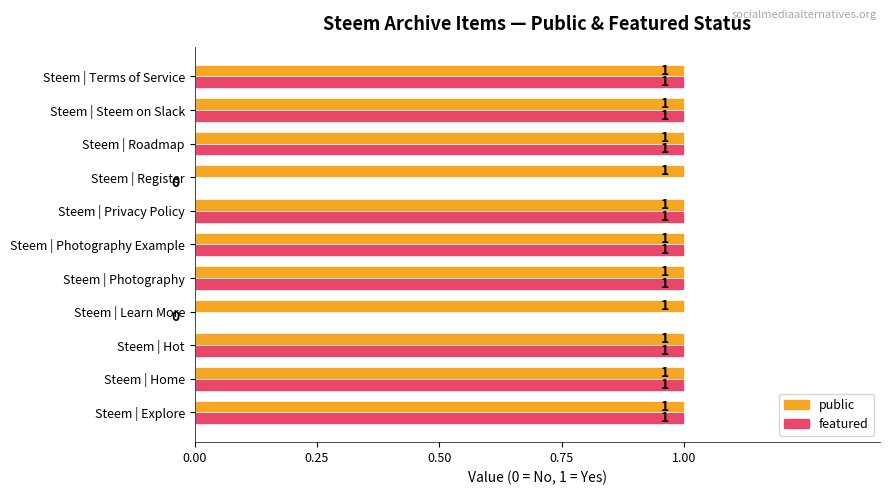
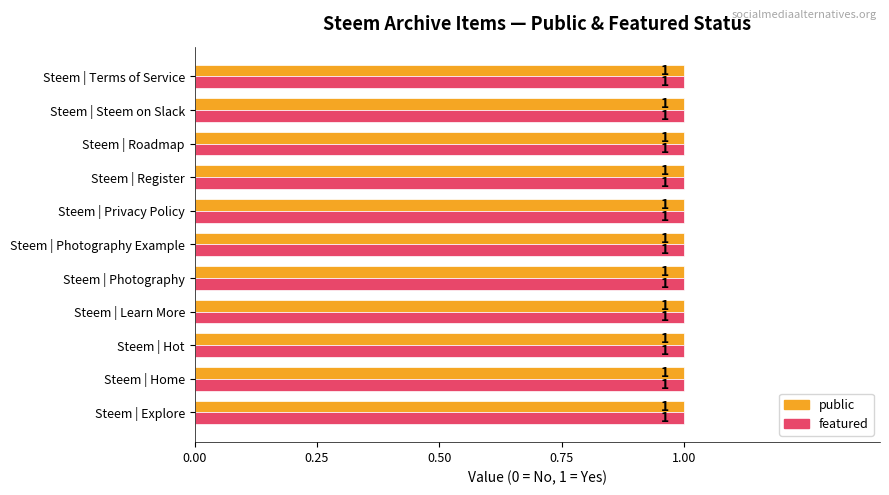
featured, Steem | Register: 0 -> 1
featured, Steem | Learn More: 0 -> 1
